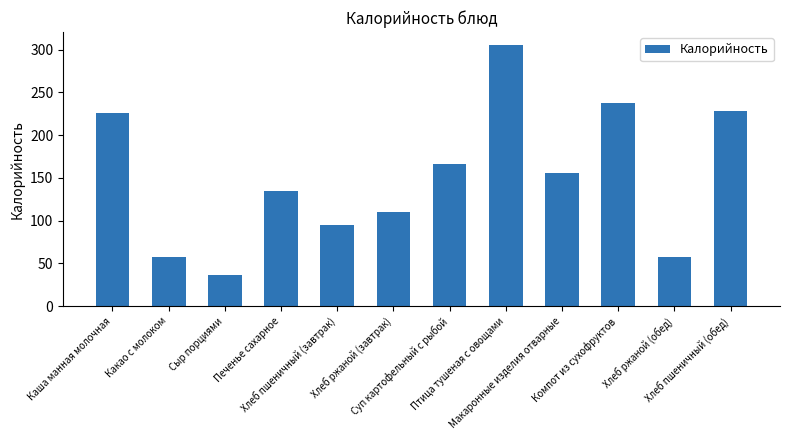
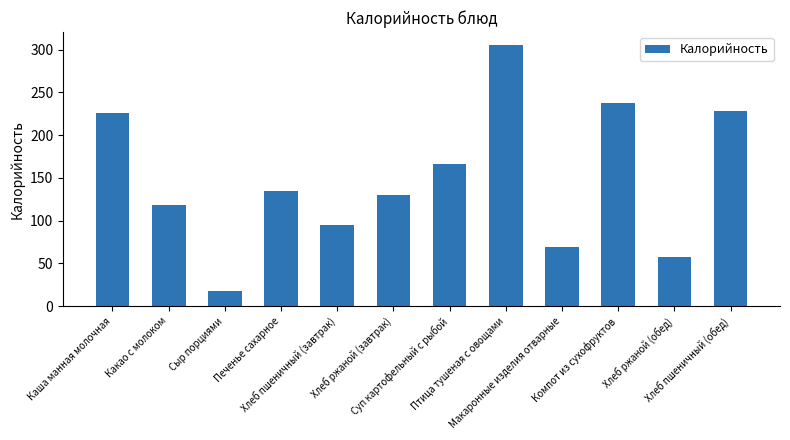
Какао с молоком: 60 -> 120
Сыр порциями: 40 -> 20
Хлеб ржаной (завтрак): 110 -> 130
Макаронные изделия отварные: 160 -> 70
